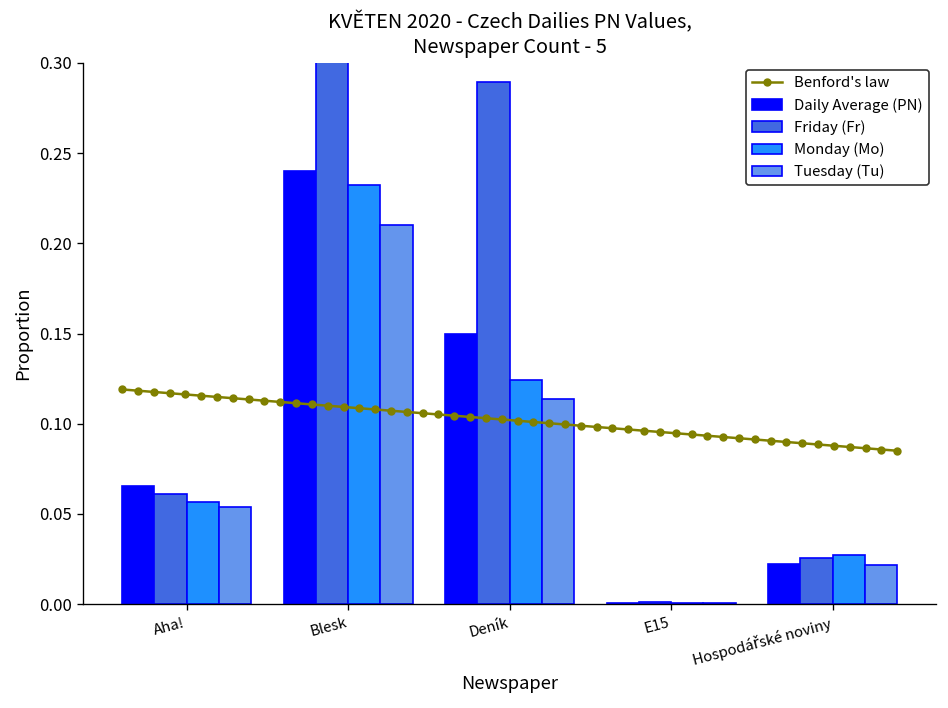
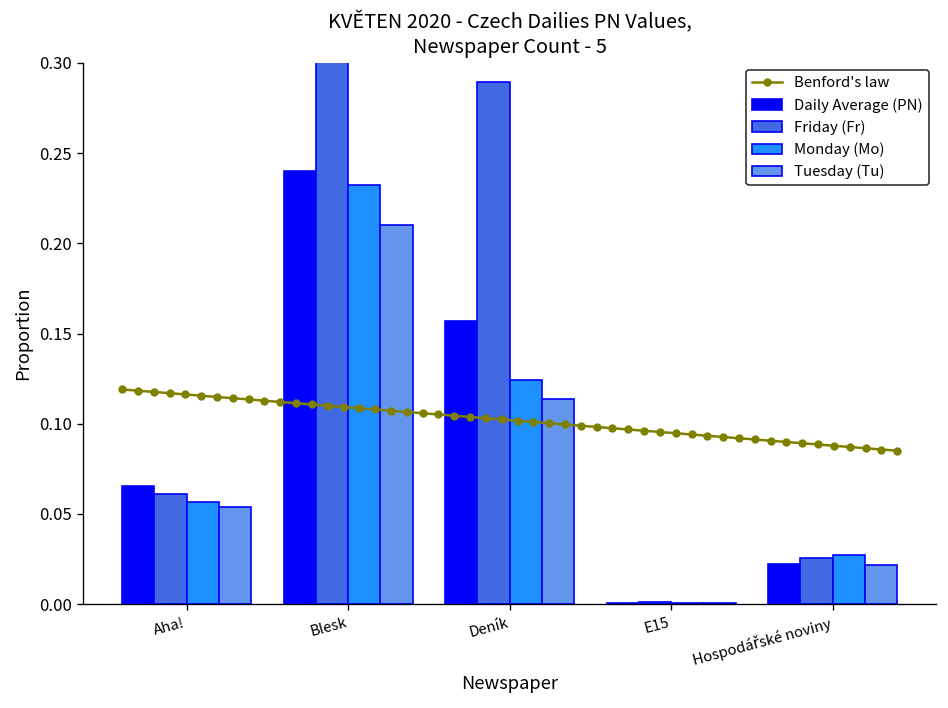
Daily Average (PN), Deník: 0.150 -> 0.157
